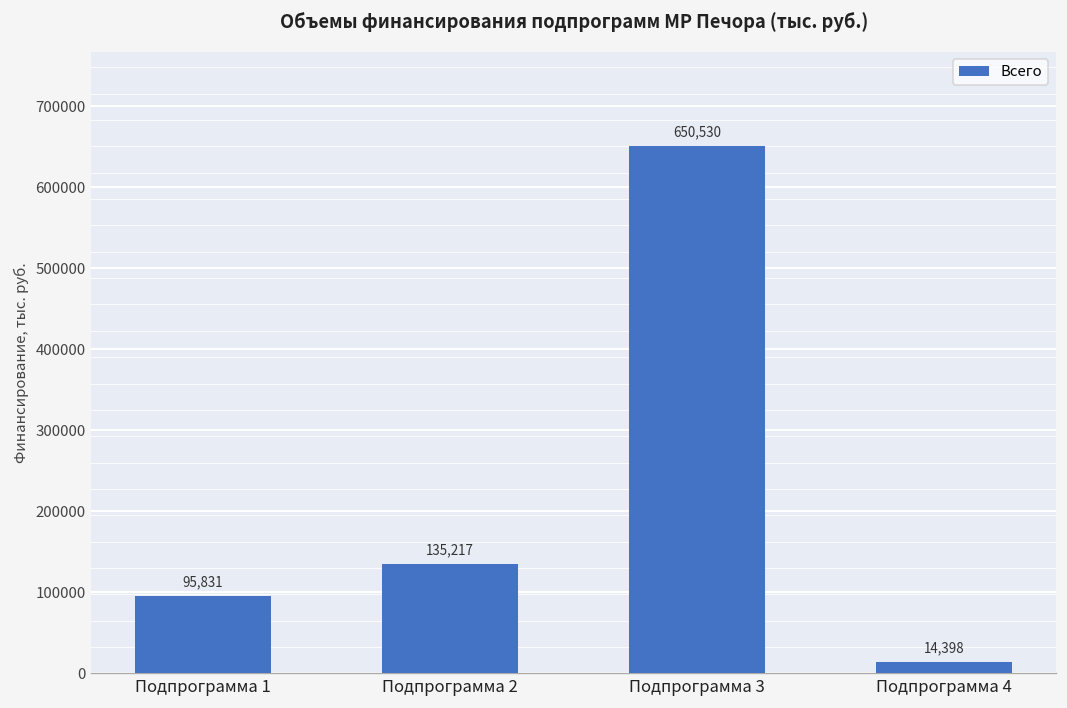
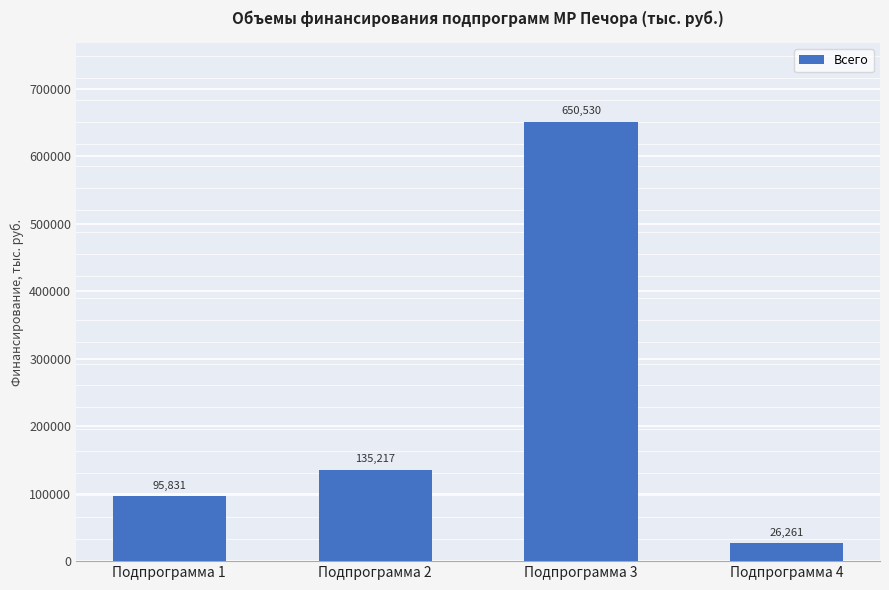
Подпрограмма 4: 14,398 -> 26,261
